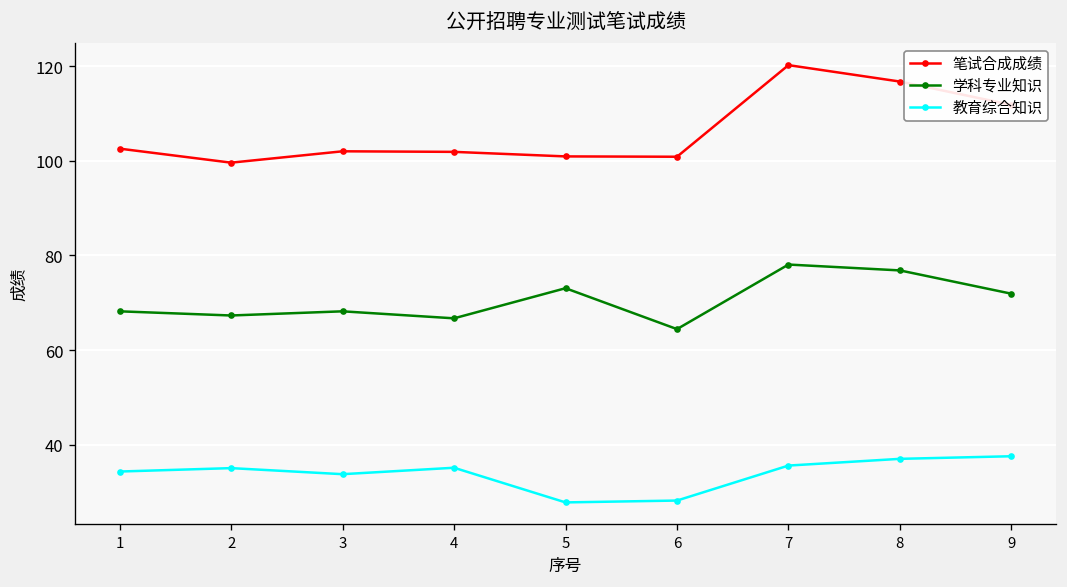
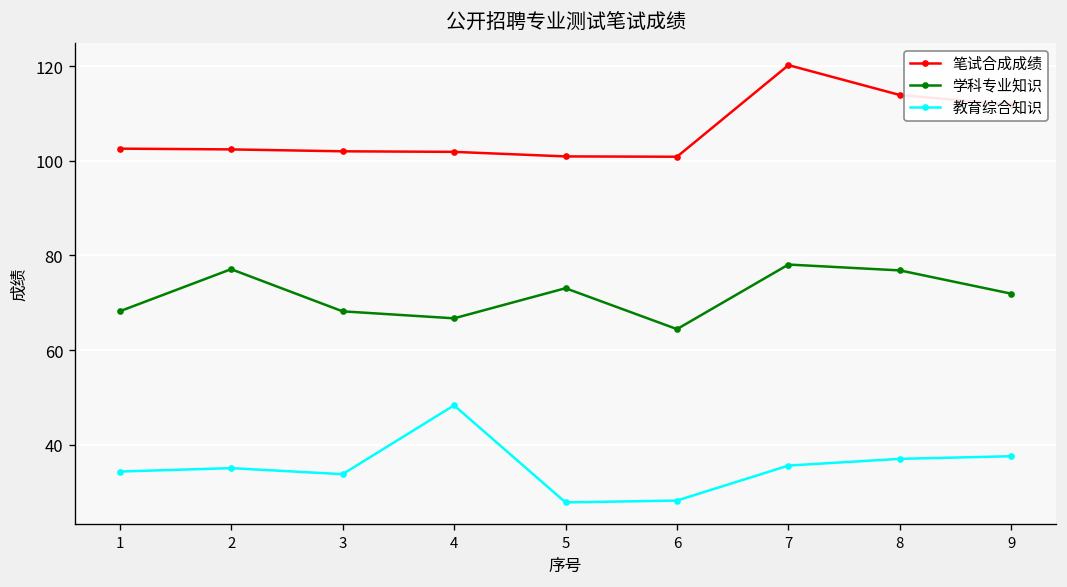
笔试合成成绩, 2: 100 -> 102
学科专业知识, 2: 67 -> 77
教育综合知识, 4: 35 -> 48
笔试合成成绩, 8: 117 -> 114
